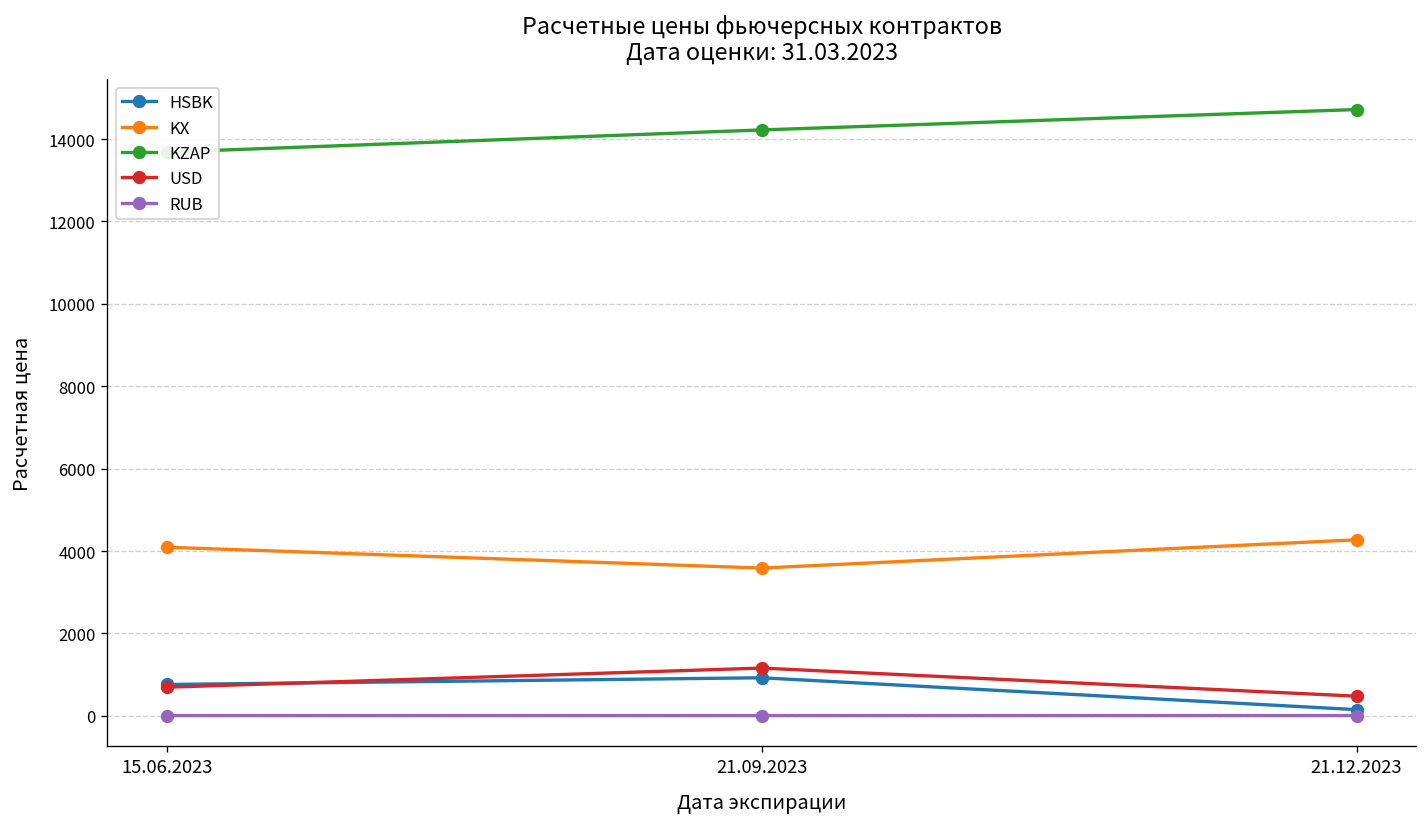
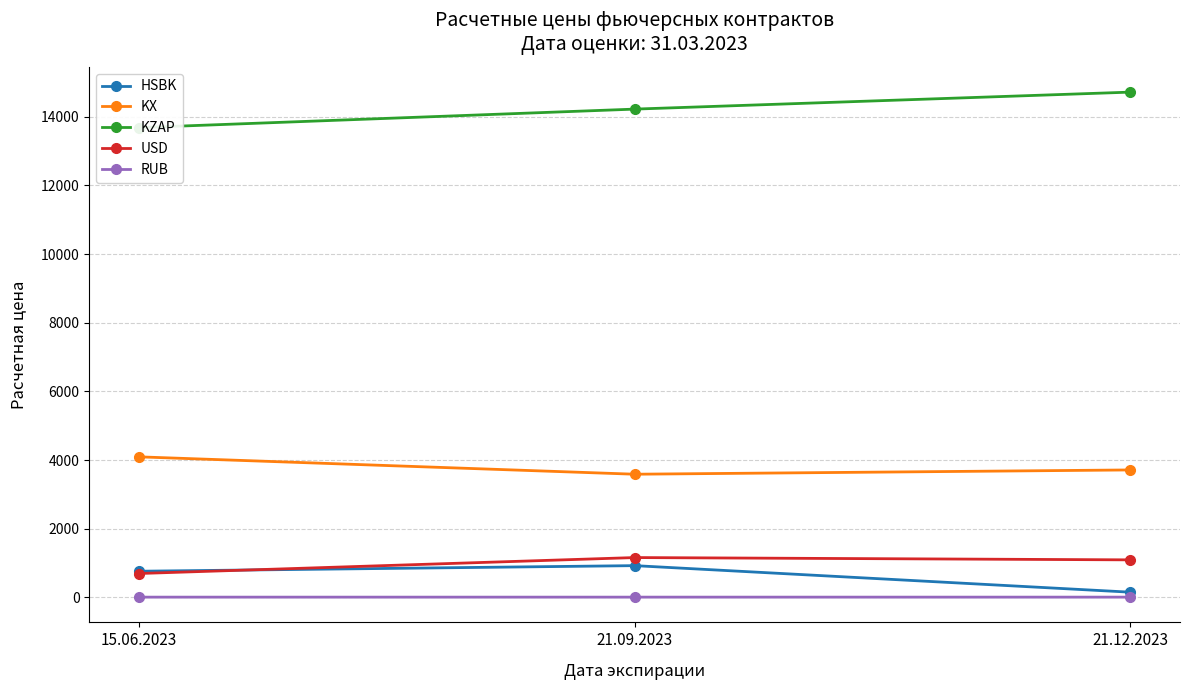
KX, 21.12.2023: 4300 -> 3700
USD, 21.12.2023: 500 -> 1100
